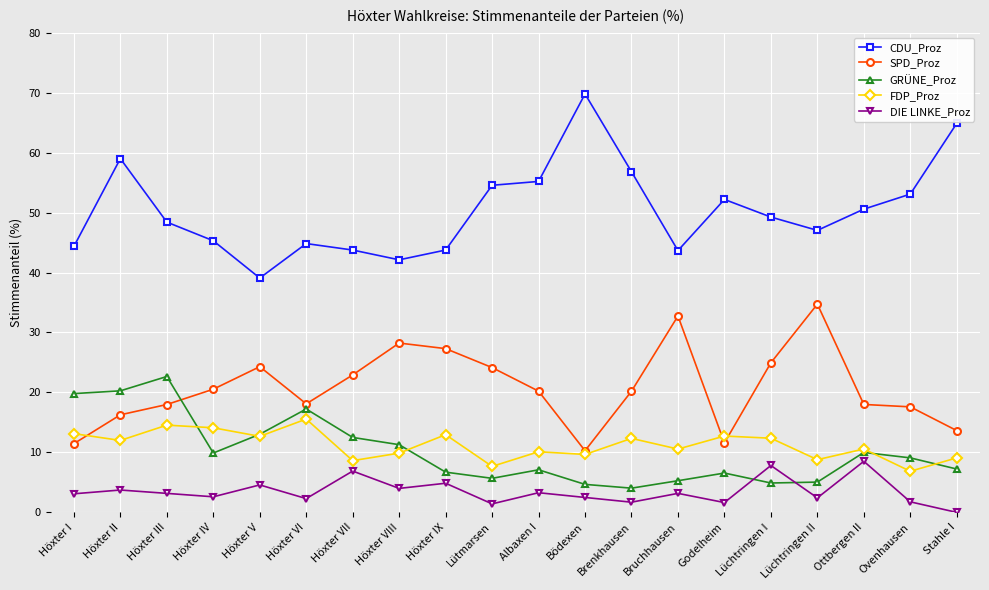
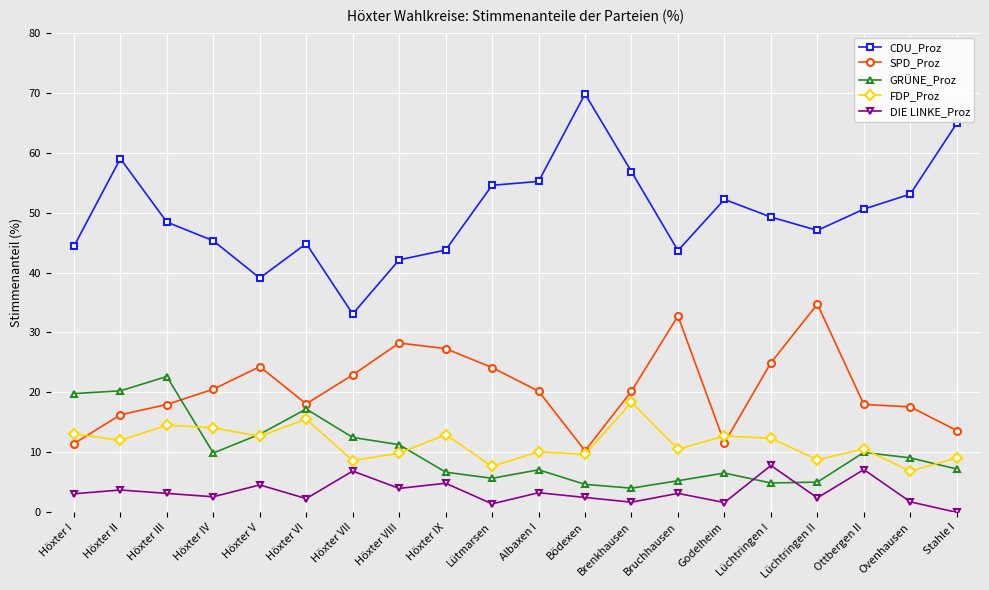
CDU_Proz, Höxter VII: 44 -> 33
FDP_Proz, Brenkhausen: 12 -> 18
DIE LINKE_Proz, Ottbergen II: 9 -> 7
